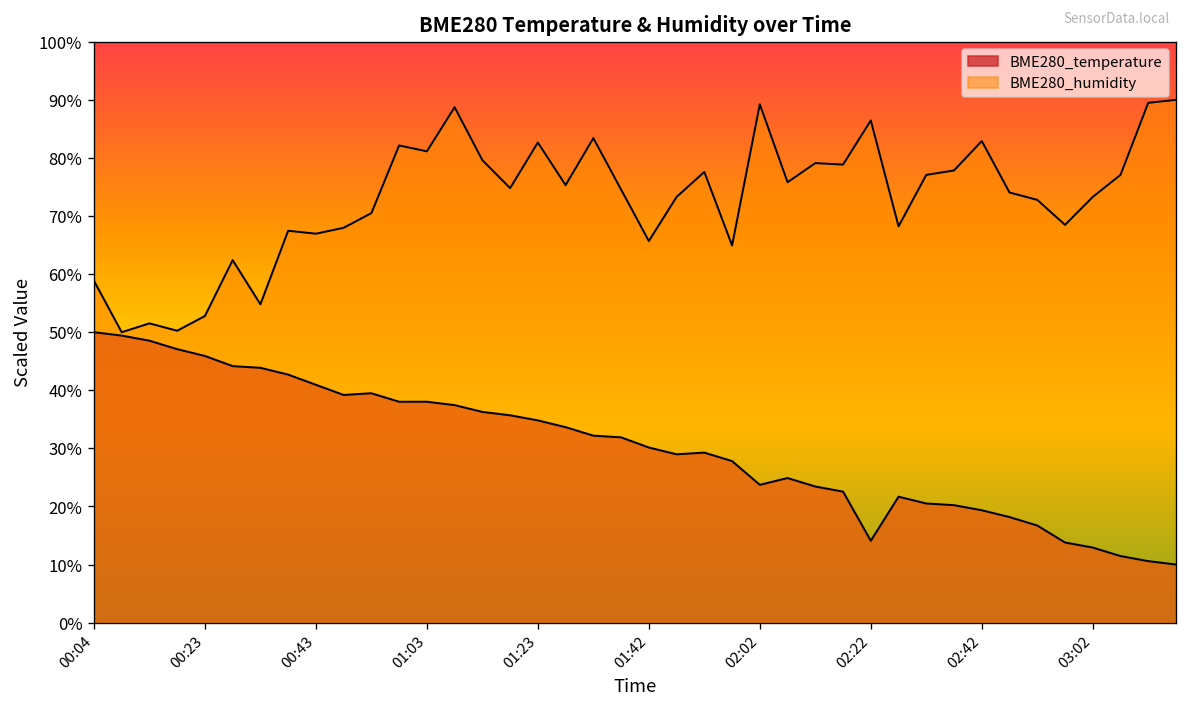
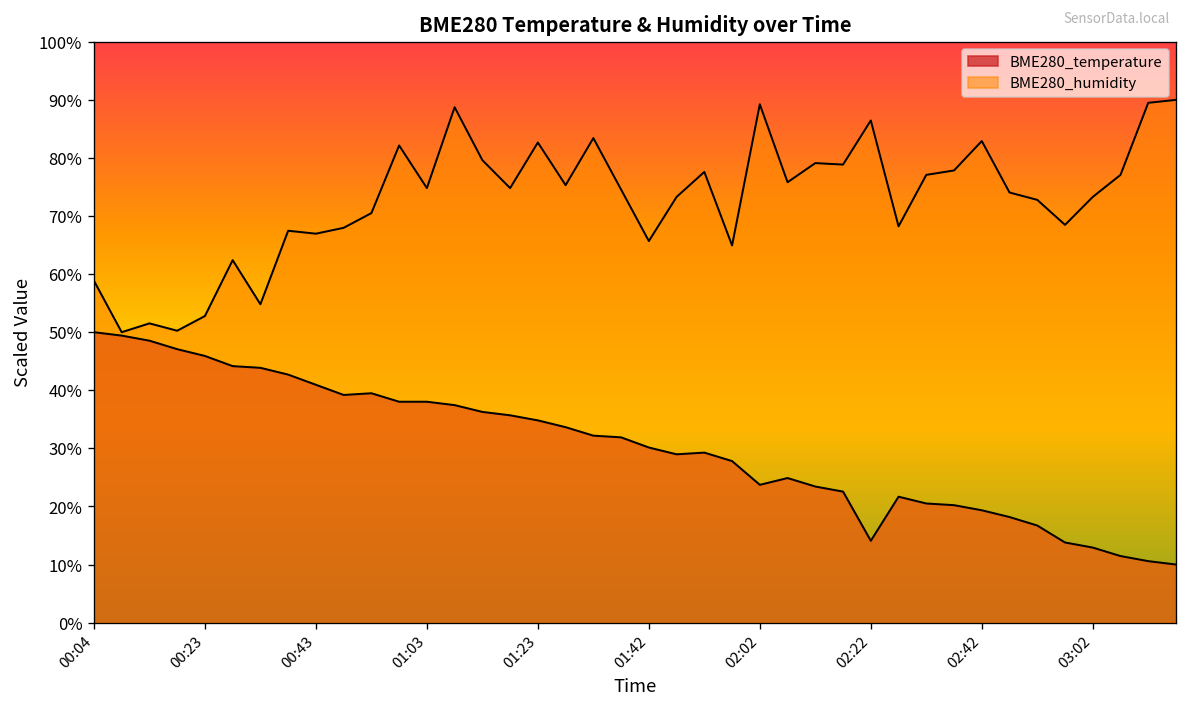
BME280_humidity, 01:03: 81% -> 75%
